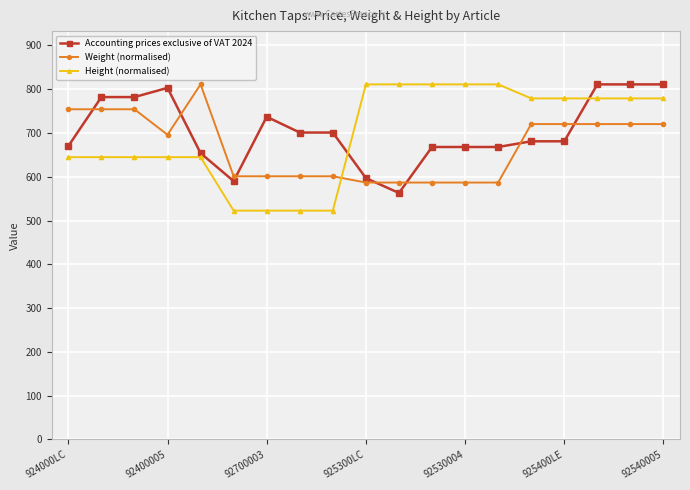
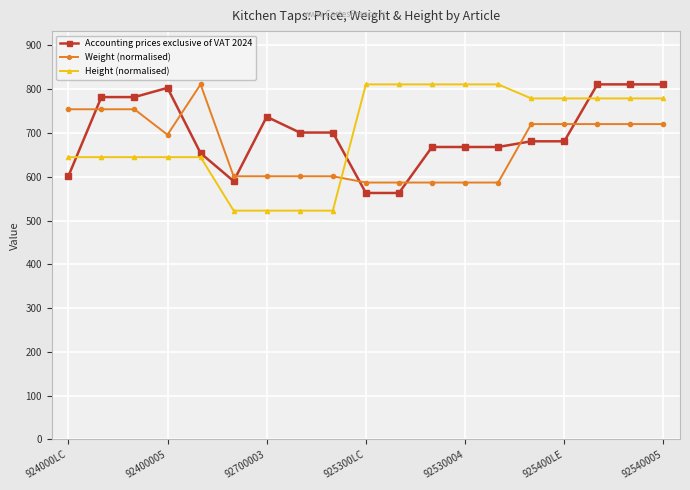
Accounting prices exclusive of VAT 2024, 924000LC: 670 -> 600
Accounting prices exclusive of VAT 2024, 925300LC: 600 -> 560
